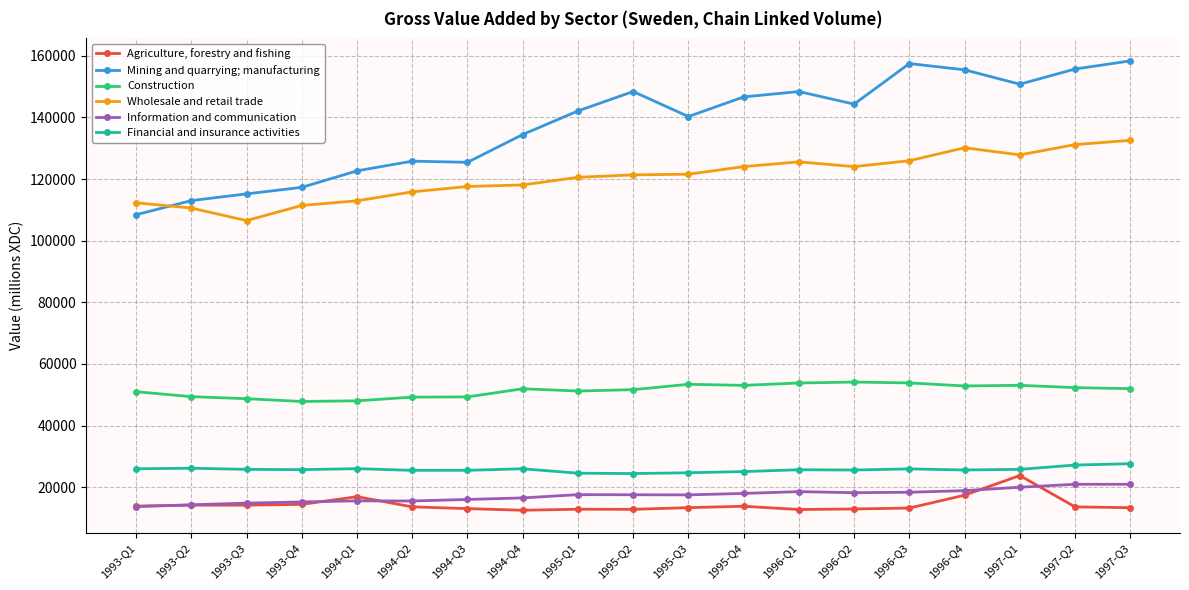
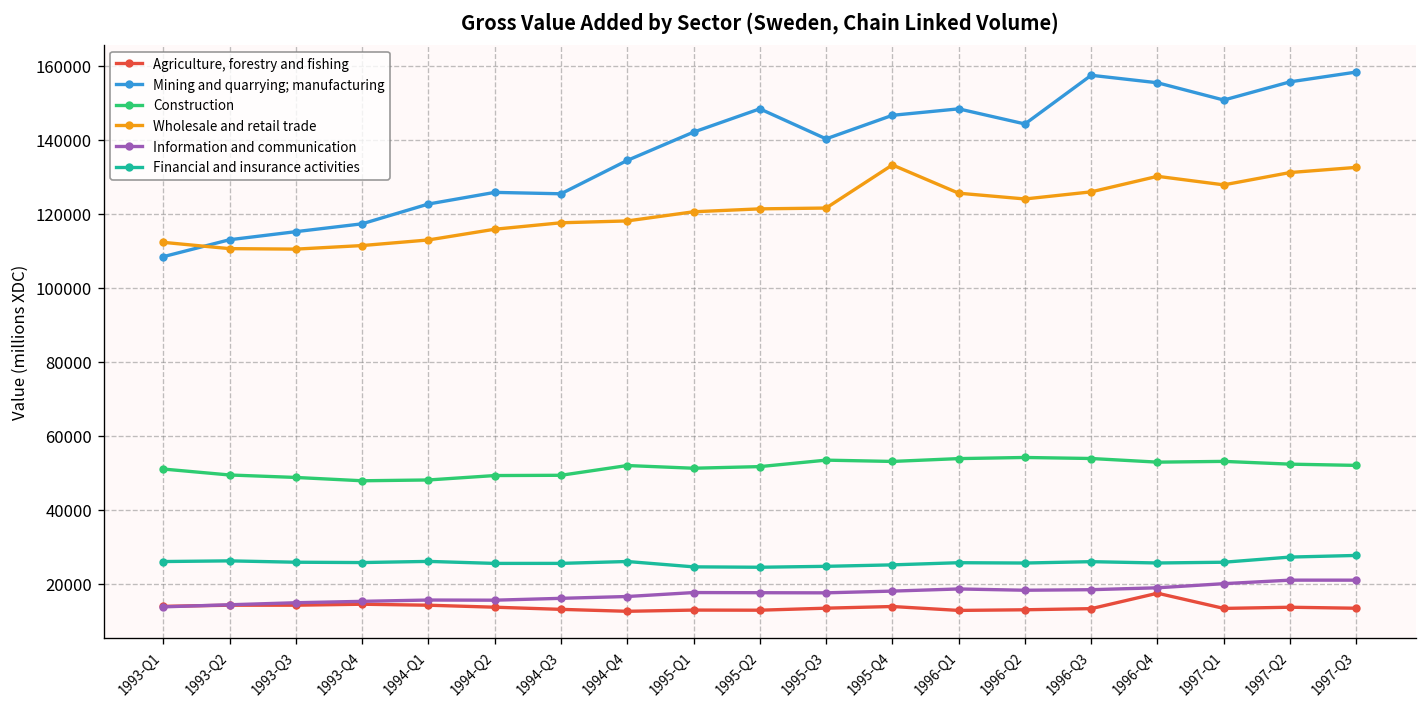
Wholesale and retail trade, 1993-Q3: 107000 -> 110000
Agriculture, forestry and fishing, 1994-Q1: 17000 -> 14000
Wholesale and retail trade, 1995-Q4: 124000 -> 133000
Agriculture, forestry and fishing, 1997-Q1: 24000 -> 13000
